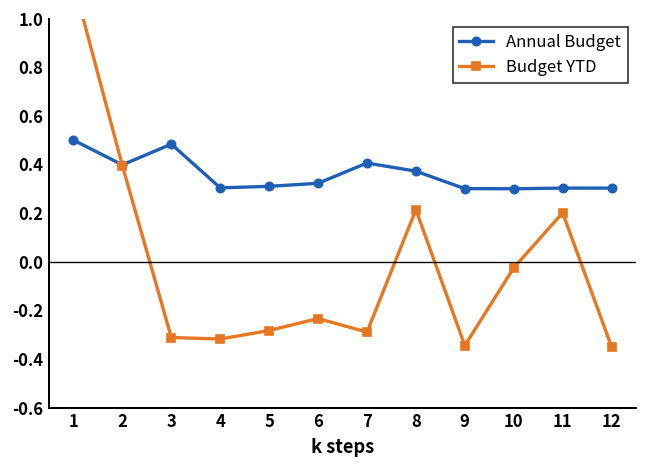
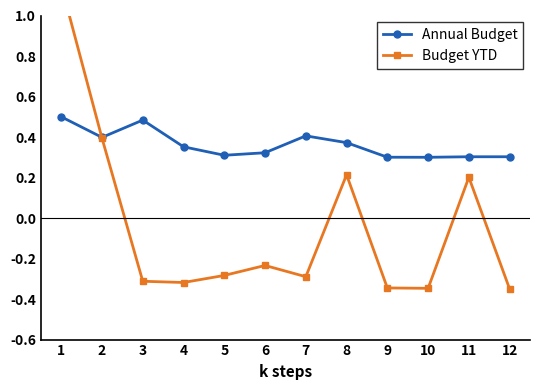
Annual Budget, 4: 0.30 -> 0.35
Budget YTD, 10: -0.03 -> -0.35
